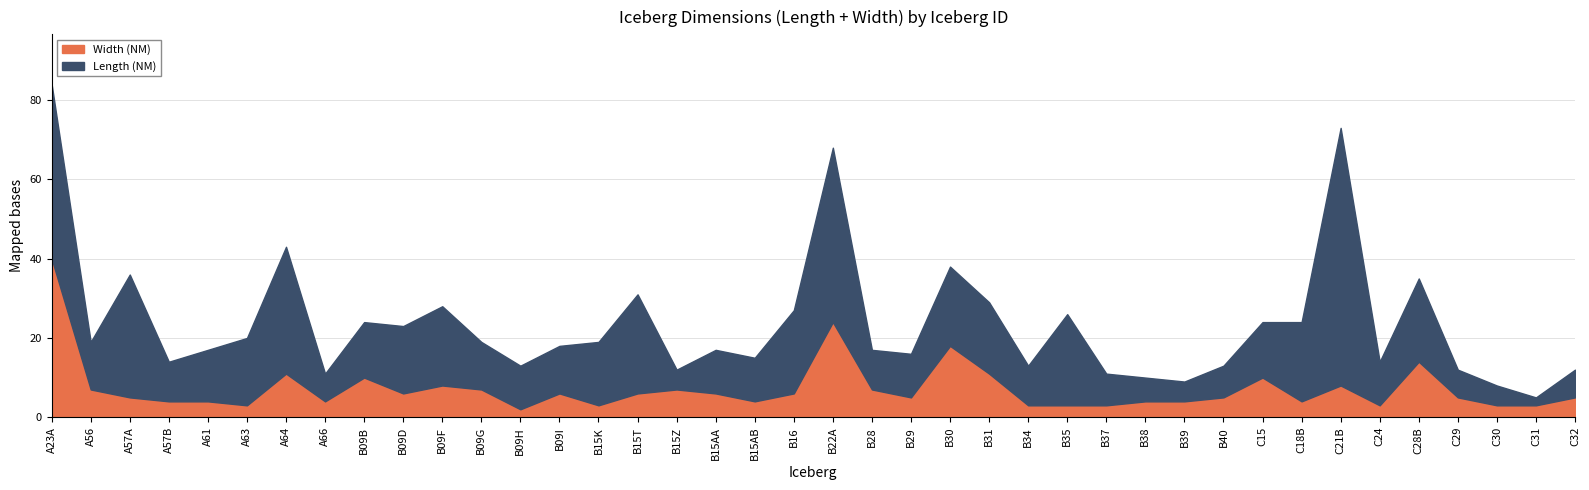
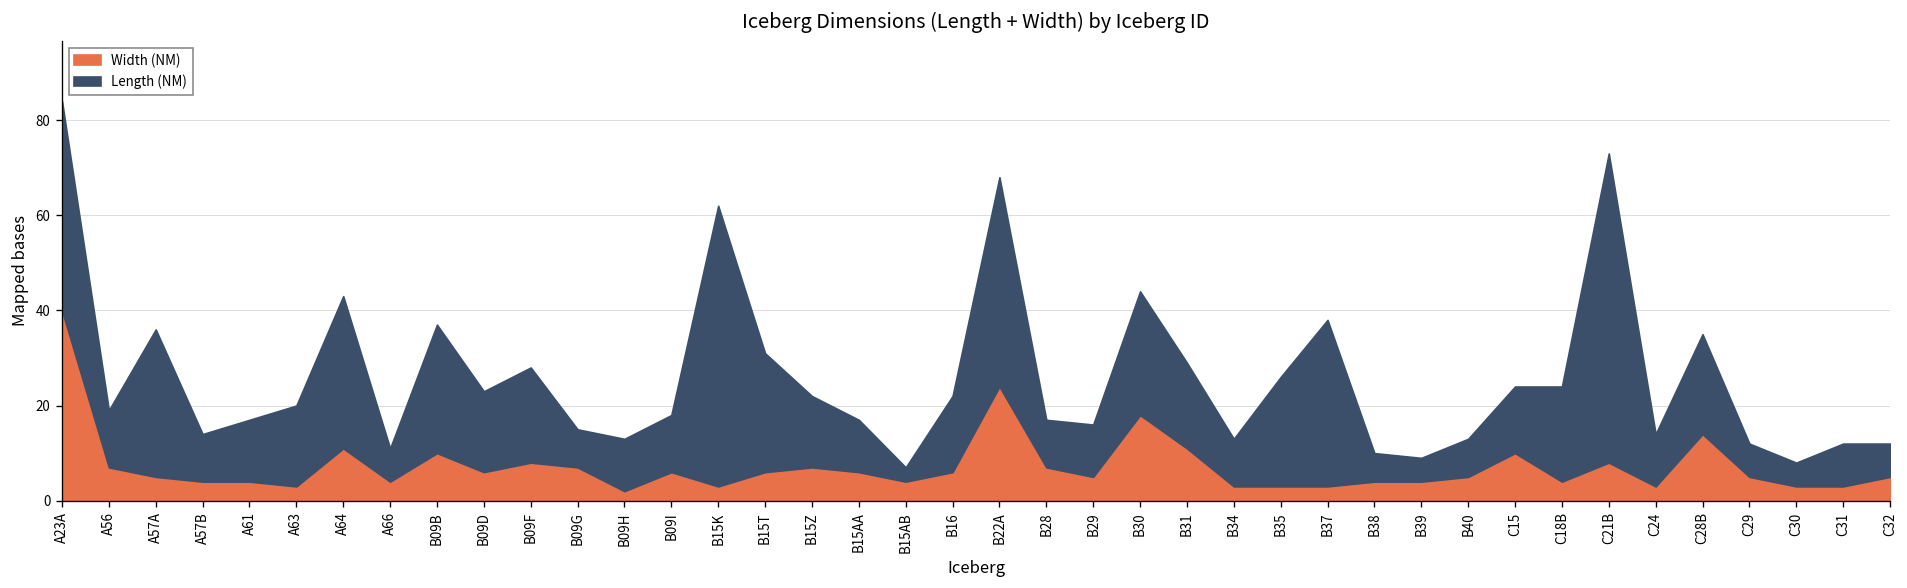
Length (NM), B09B: 14 -> 27
Length (NM), B09G: 12 -> 8
Length (NM), B15K: 16 -> 59
Length (NM), B15Z: 5 -> 15
Length (NM), B15AB: 11 -> 3
Length (NM), B16: 21 -> 16
Length (NM), B30: 20 -> 26
Length (NM), B37: 8 -> 35
Length (NM), C31: 2 -> 9
